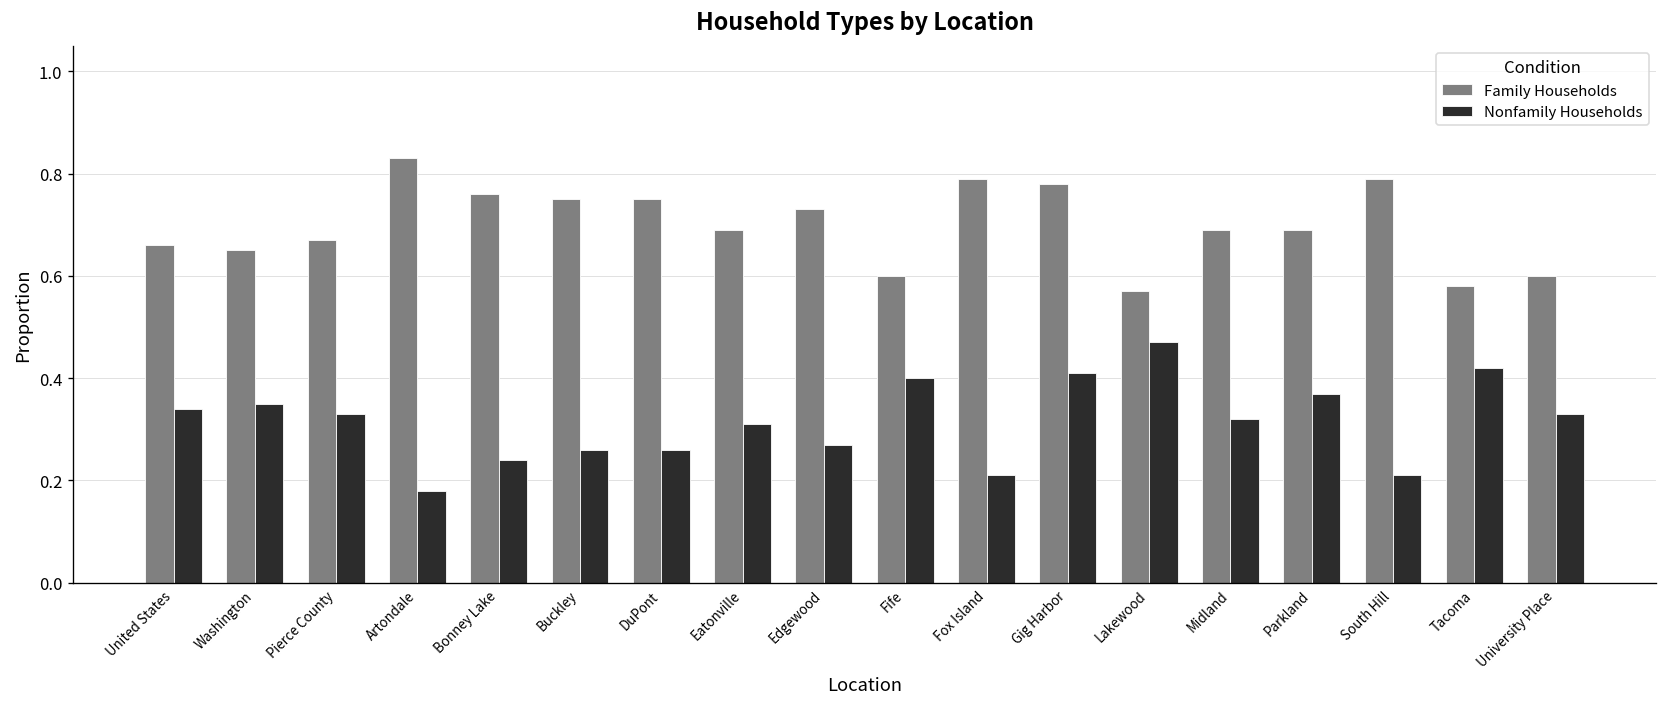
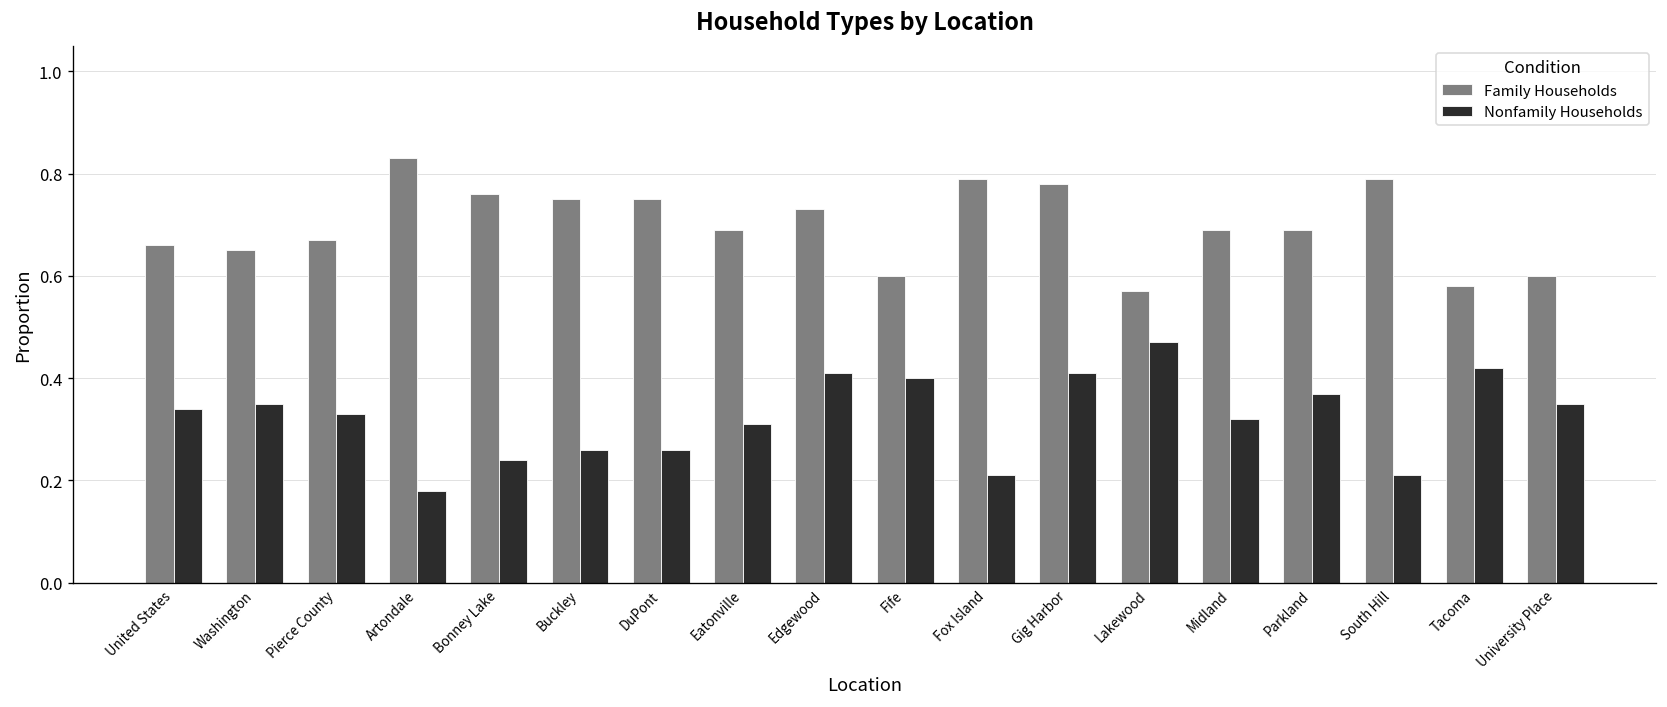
Nonfamily Households, Edgewood: 0.27 -> 0.41
Nonfamily Households, University Place: 0.33 -> 0.35
